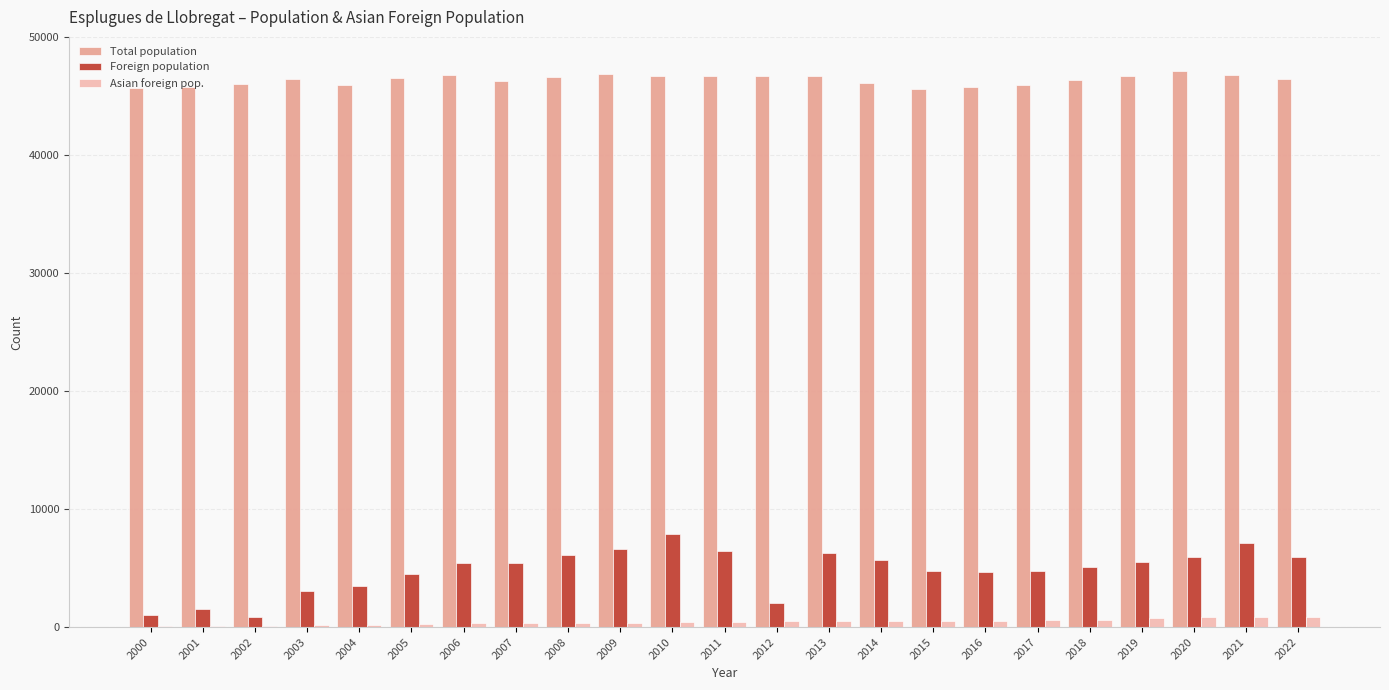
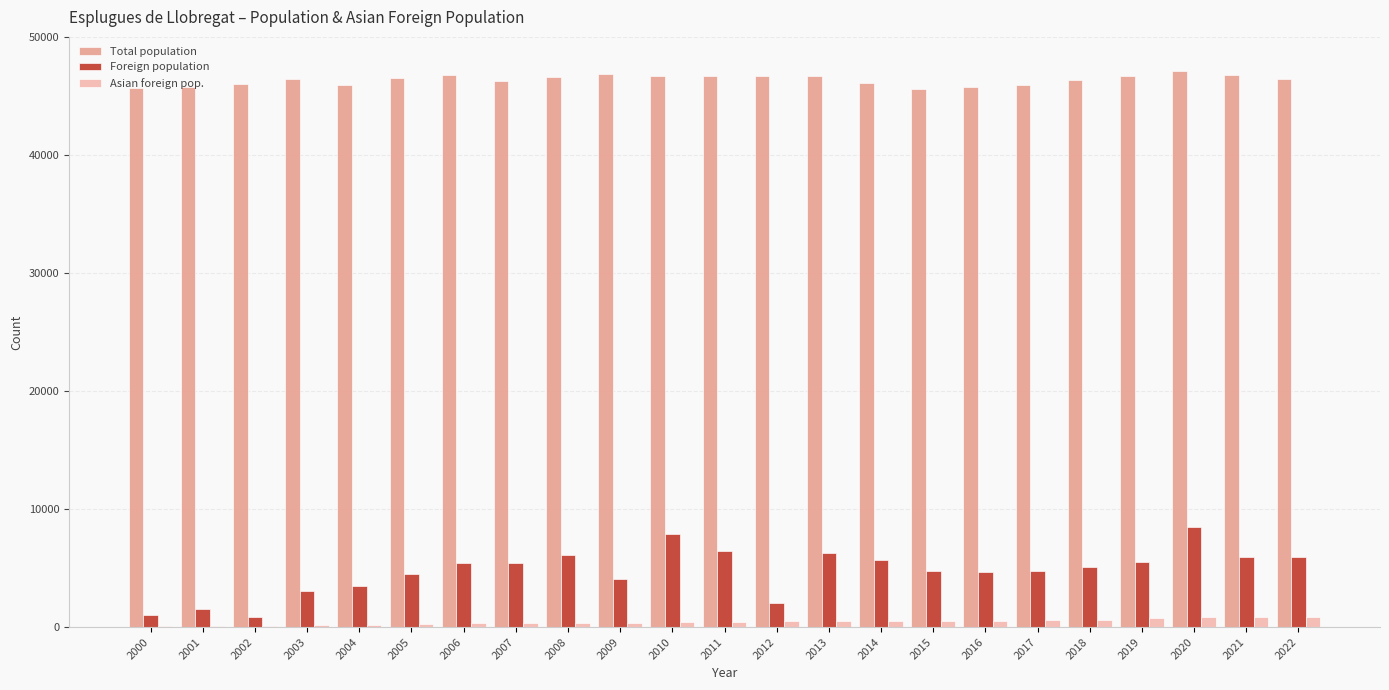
Foreign population, 2009: 6700 -> 4000
Foreign population, 2020: 6000 -> 8500
Foreign population, 2021: 7100 -> 5900
